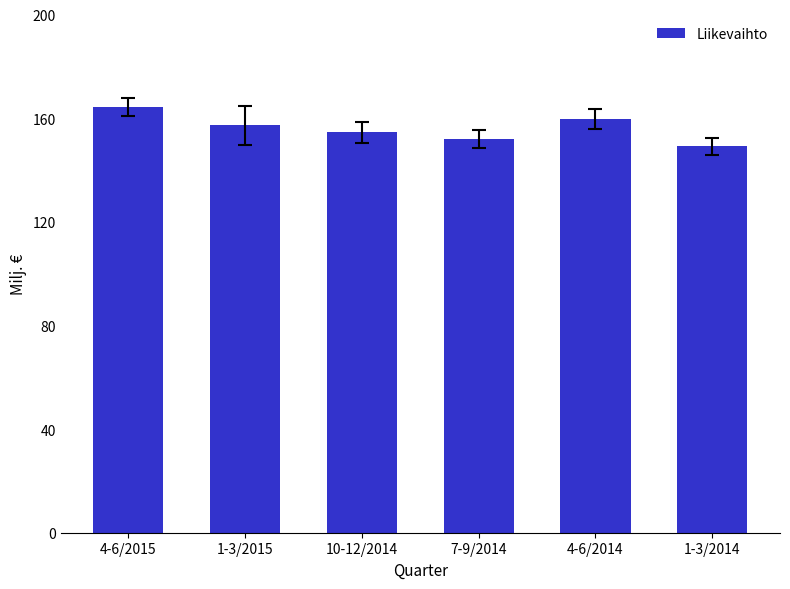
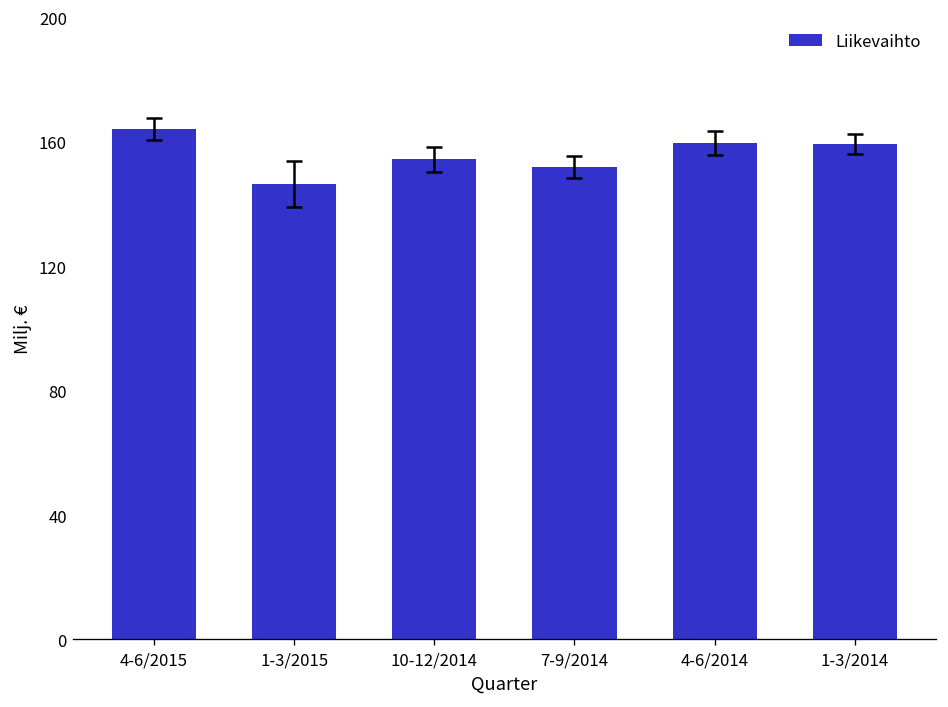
Liikevaihto, 1-3/2015: 157 -> 147
Liikevaihto, 1-3/2014: 149 -> 159
